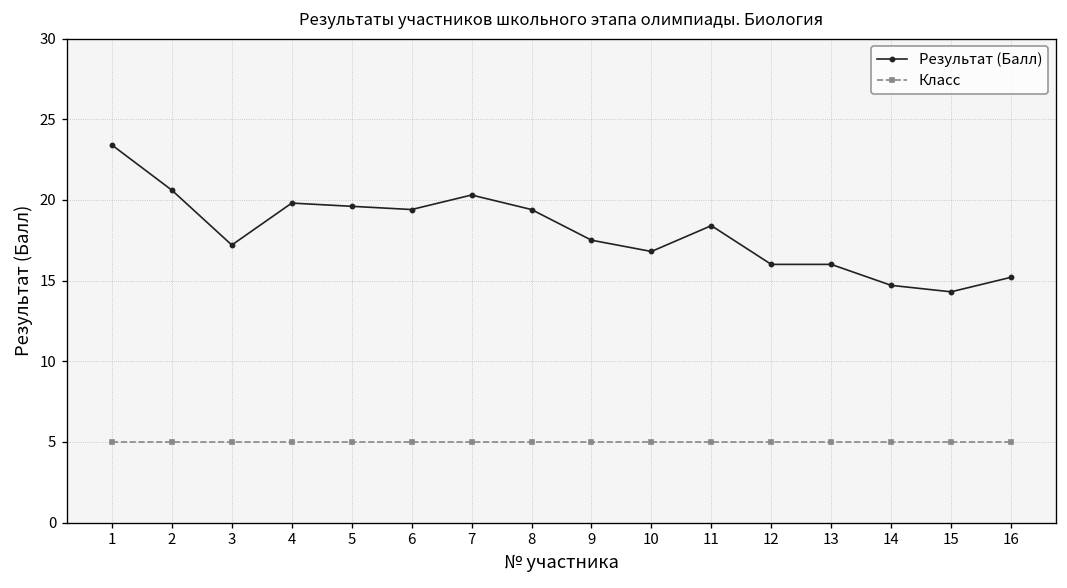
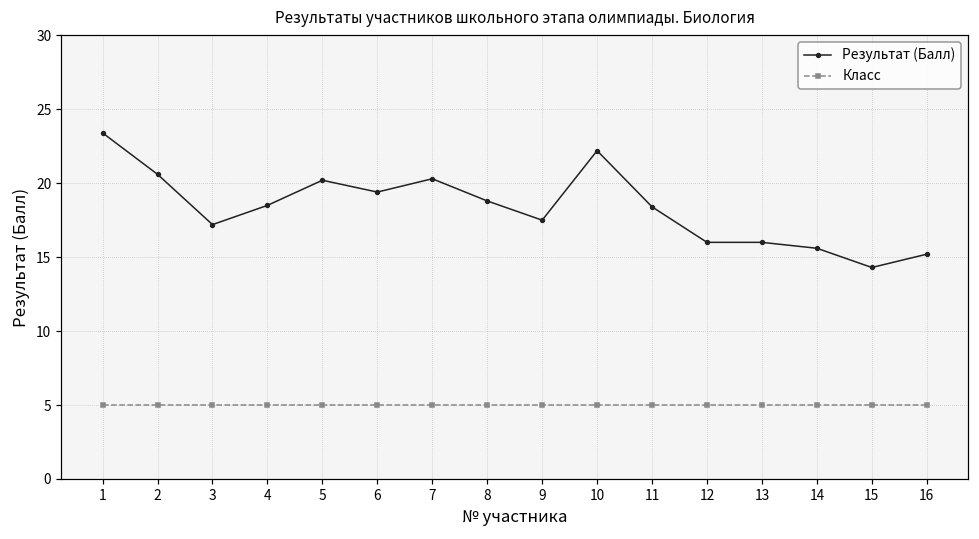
Результат (Балл), 4: 19.8 -> 18.5
Результат (Балл), 5: 19.6 -> 20.2
Результат (Балл), 8: 19.4 -> 18.8
Результат (Балл), 10: 16.8 -> 22.2
Результат (Балл), 14: 14.7 -> 15.6
